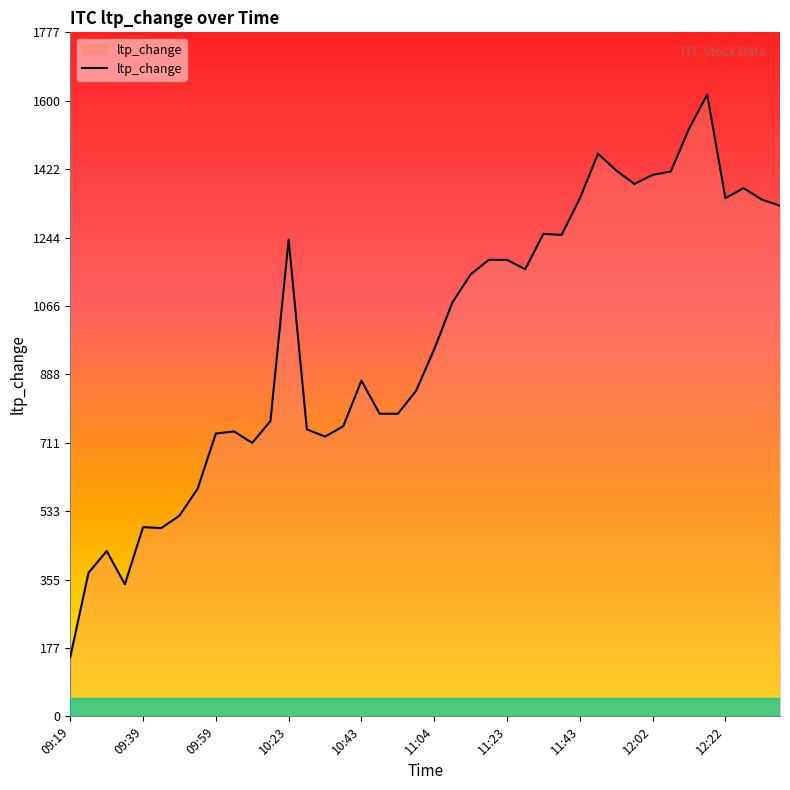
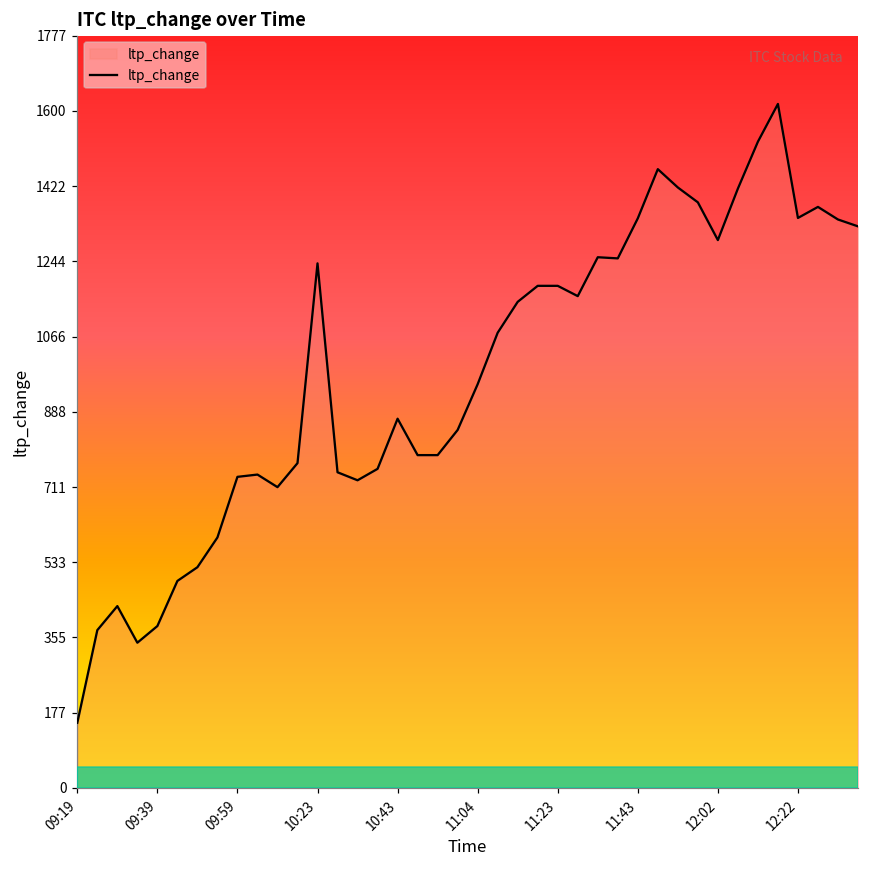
09:39: 490 -> 380
12:02: 1410 -> 1290
